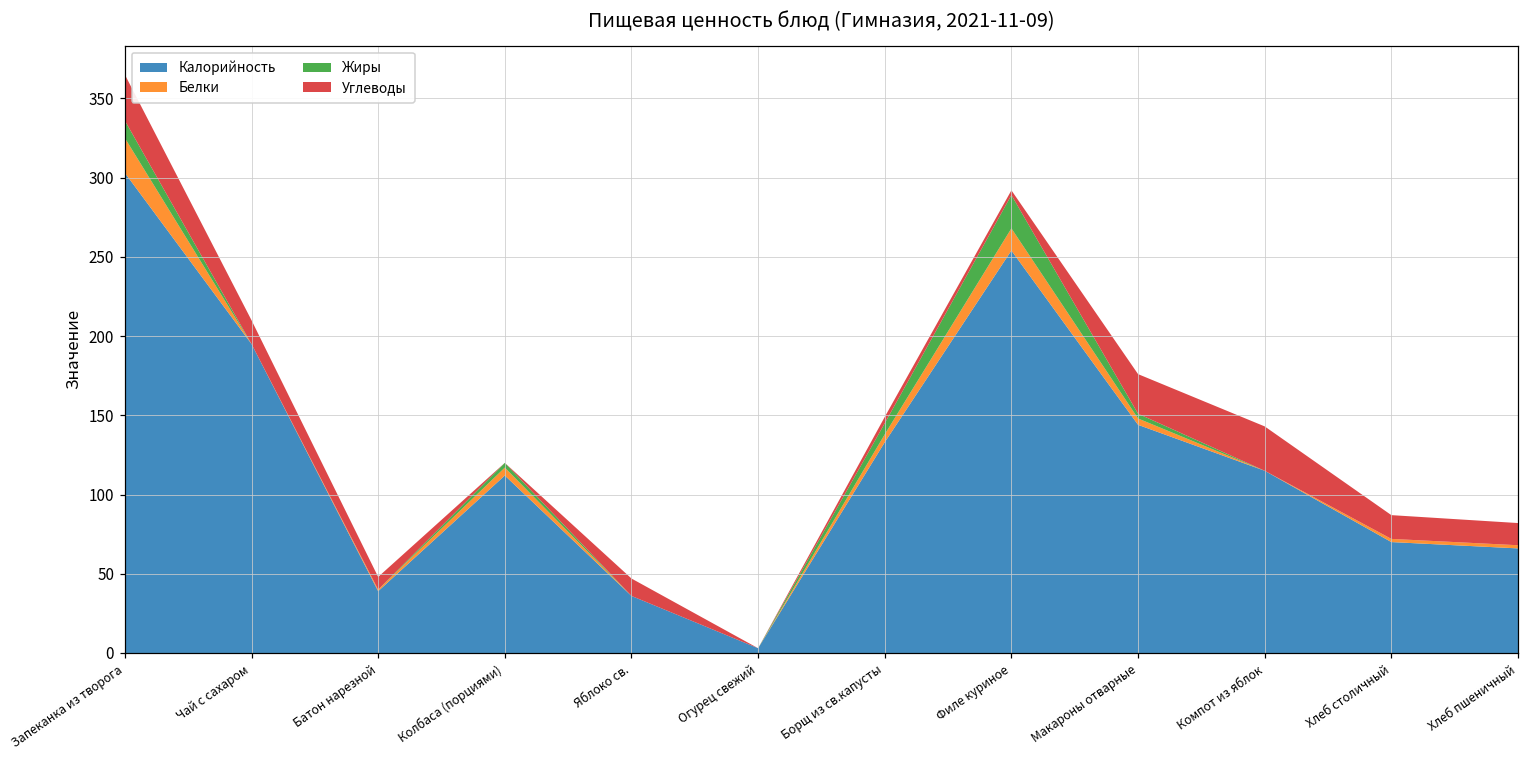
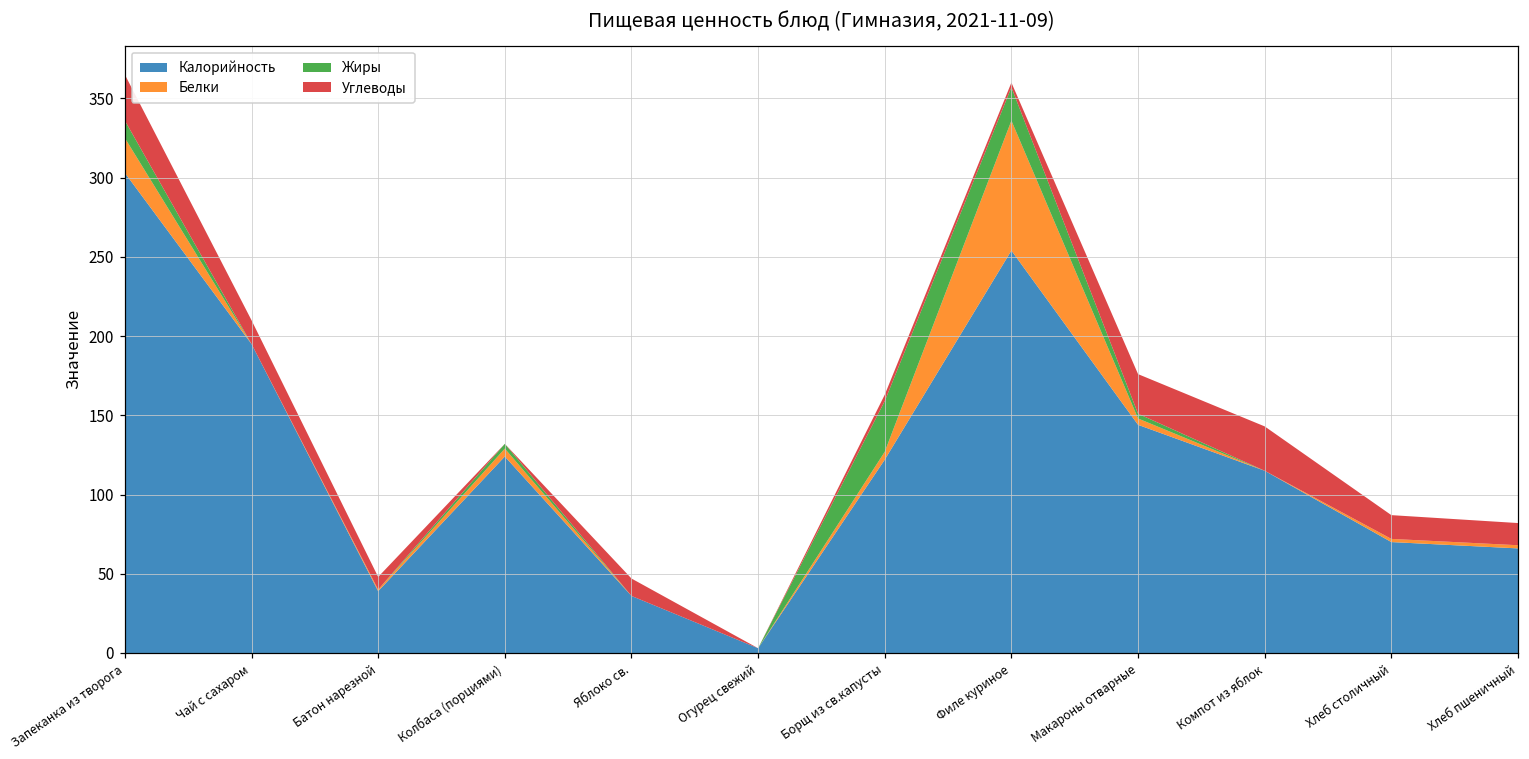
Калорийность, Колбаса (порциями): 112 -> 124
Калорийность, Борщ из св.капусты: 133 -> 122
Жиры, Борщ из св.капусты: 7 -> 32
Белки, Филе куриное: 14 -> 82
